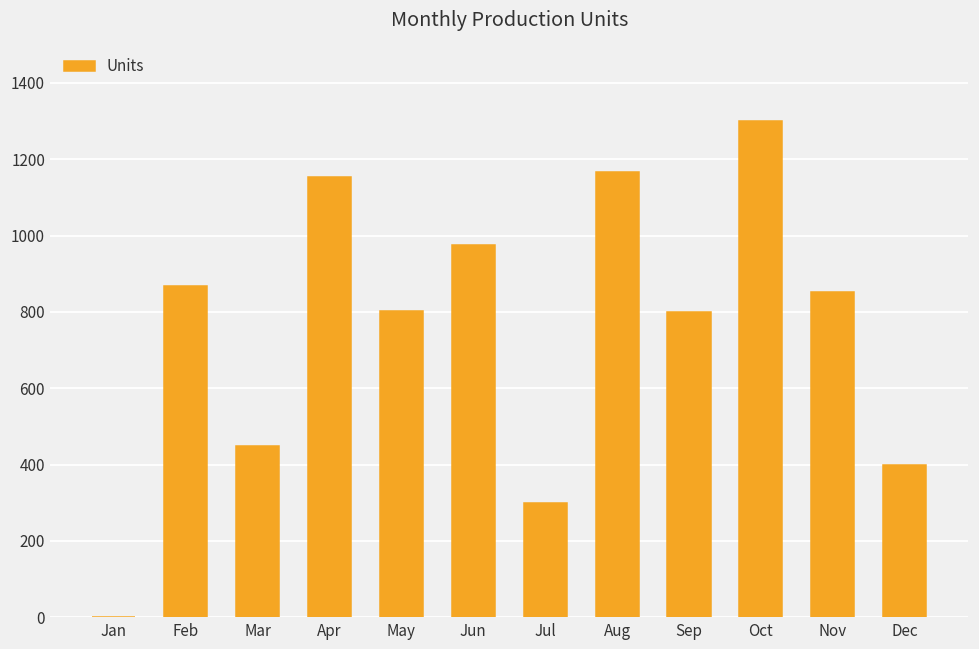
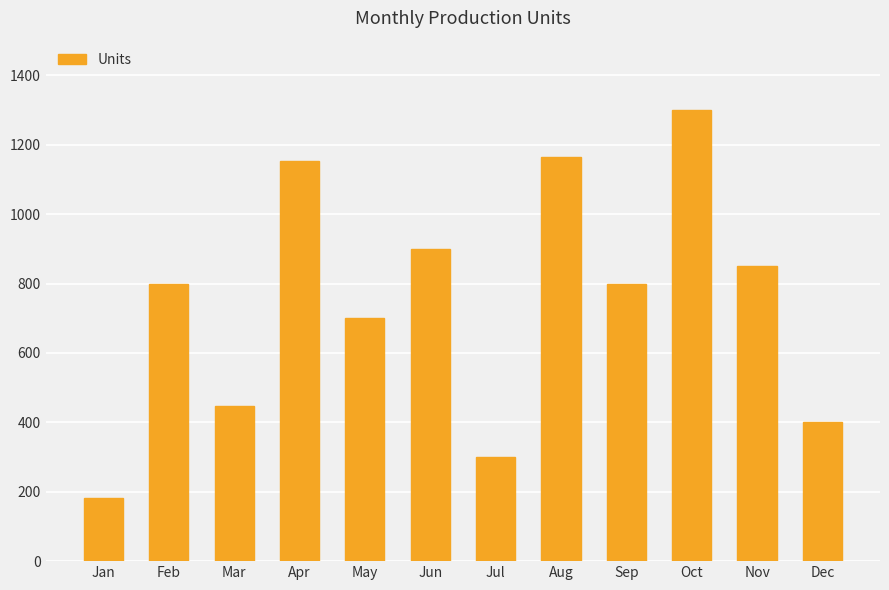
Jan: 0 -> 180
Feb: 870 -> 800
May: 800 -> 700
Jun: 980 -> 900
